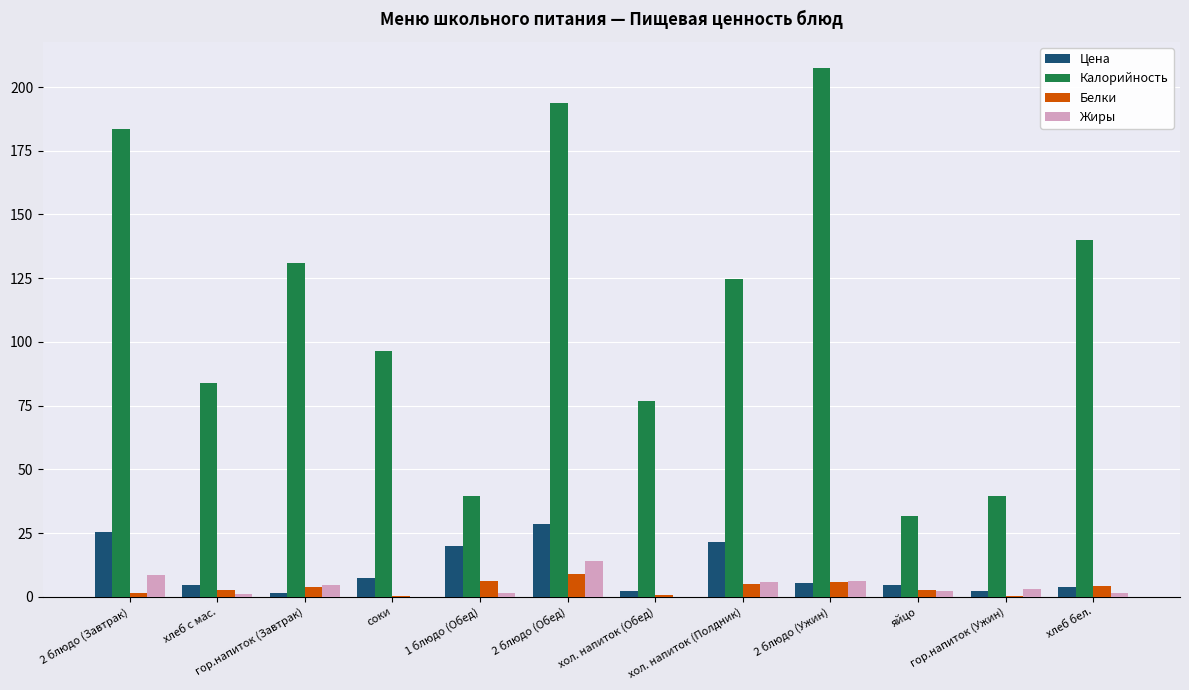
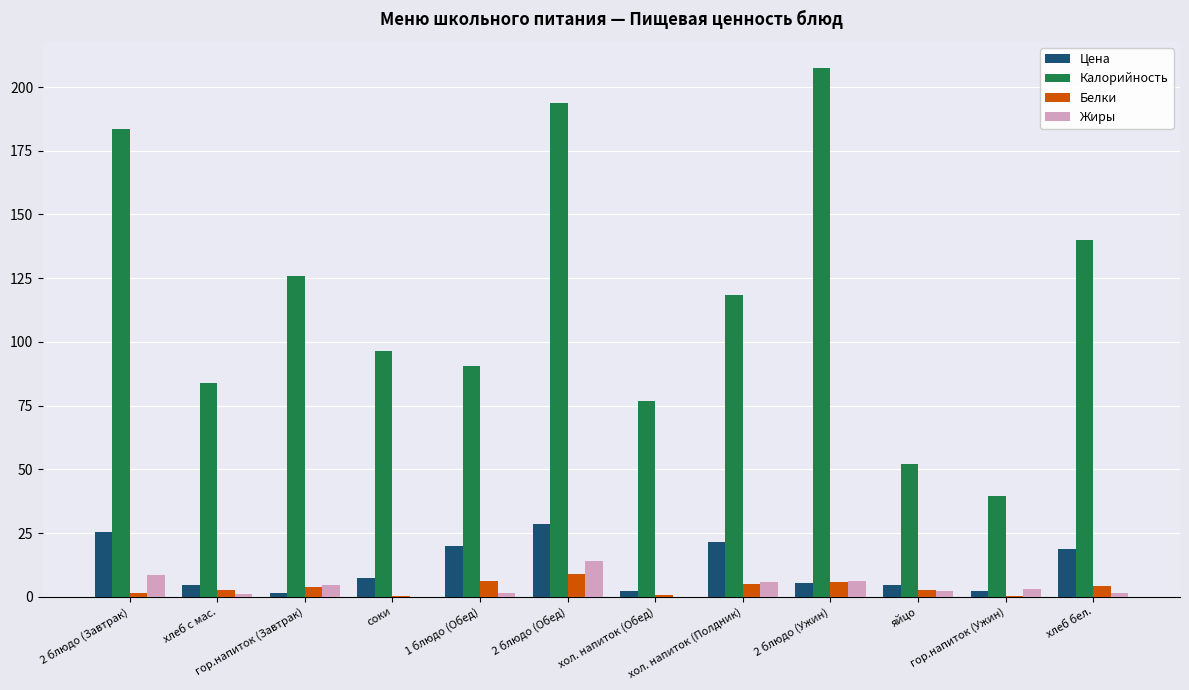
Калорийность, гор.напиток (Завтрак): 131 -> 126
Калорийность, 1 блюдо (Обед): 40 -> 91
Калорийность, хол. напиток (Полдник): 125 -> 118
Калорийность, яйцо: 32 -> 52
Цена, хлеб бел.: 4 -> 19
